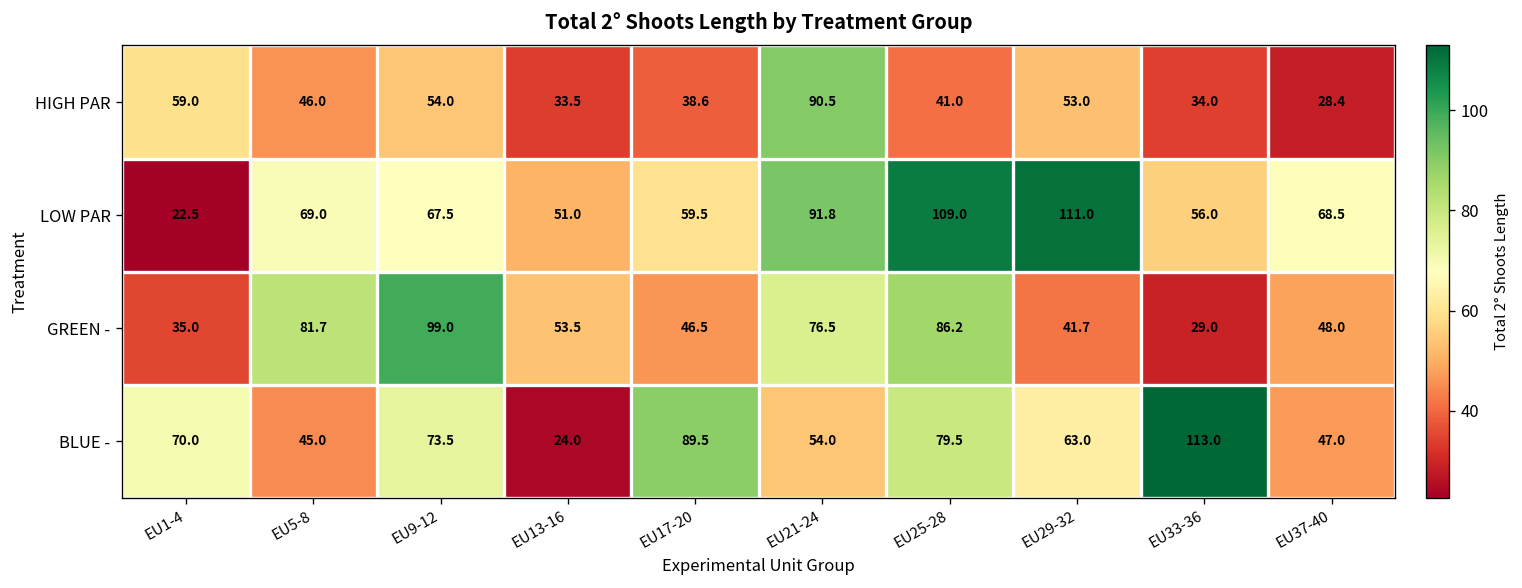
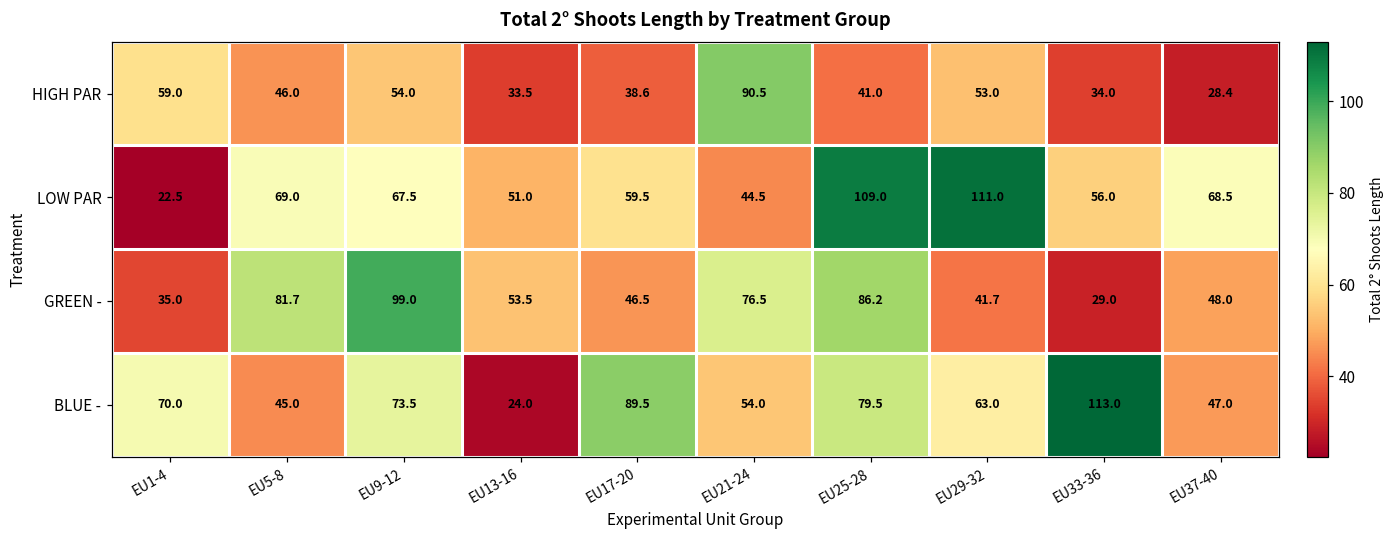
LOW PAR, EU21-24: 91.8 -> 44.5
